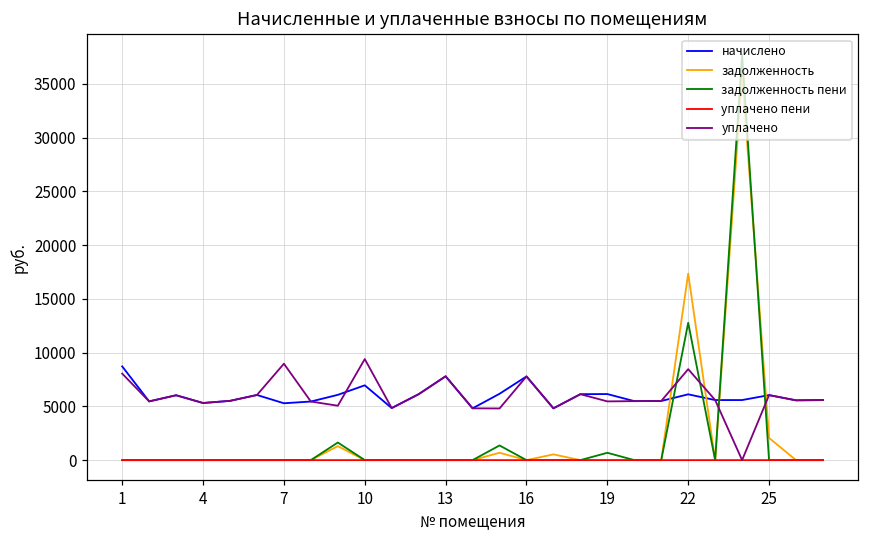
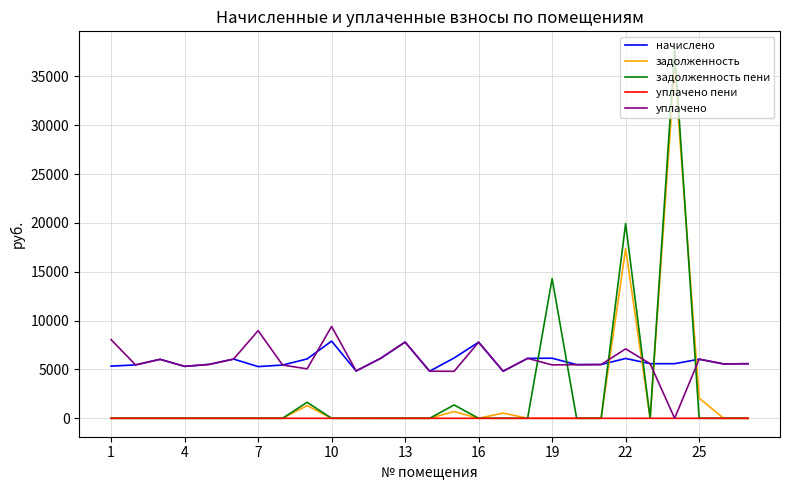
начислено, 1: 9000 -> 5000
начислено, 10: 7000 -> 8000
задолженность пени, 19: 1000 -> 14000
задолженность пени, 22: 13000 -> 20000
уплачено, 22: 8000 -> 7000
